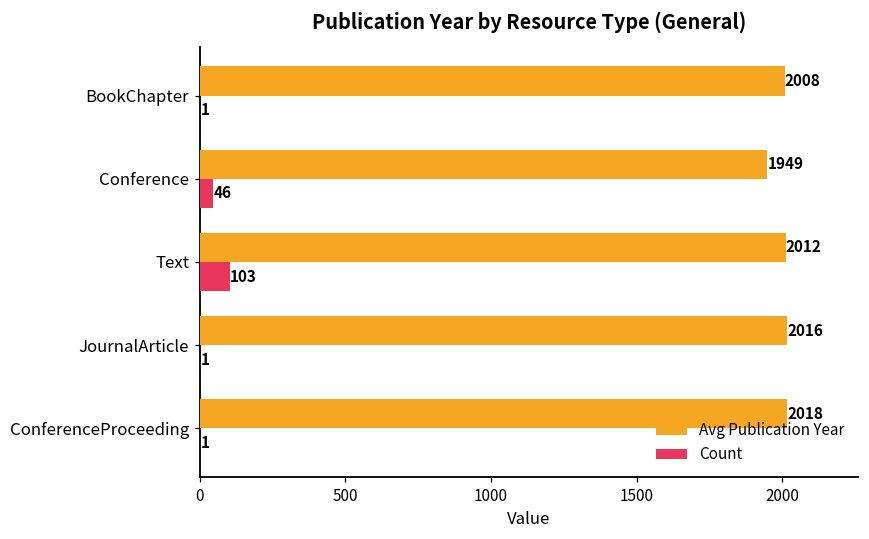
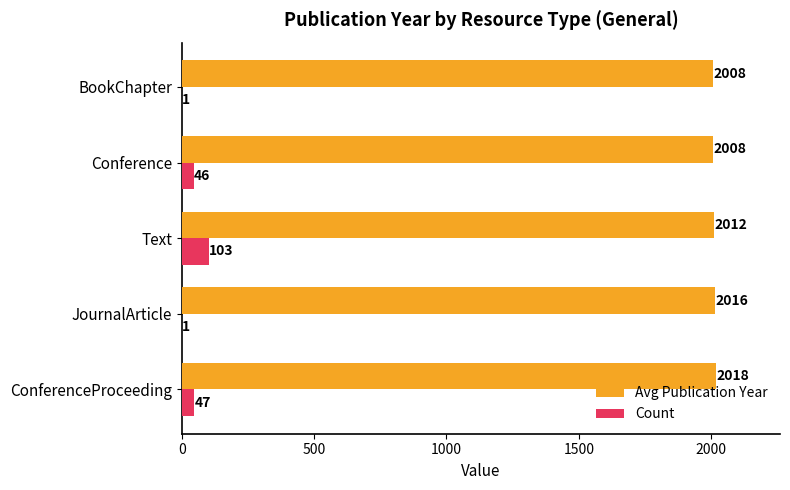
Avg Publication Year, Conference: 1949 -> 2008
Count, ConferenceProceeding: 1 -> 47
